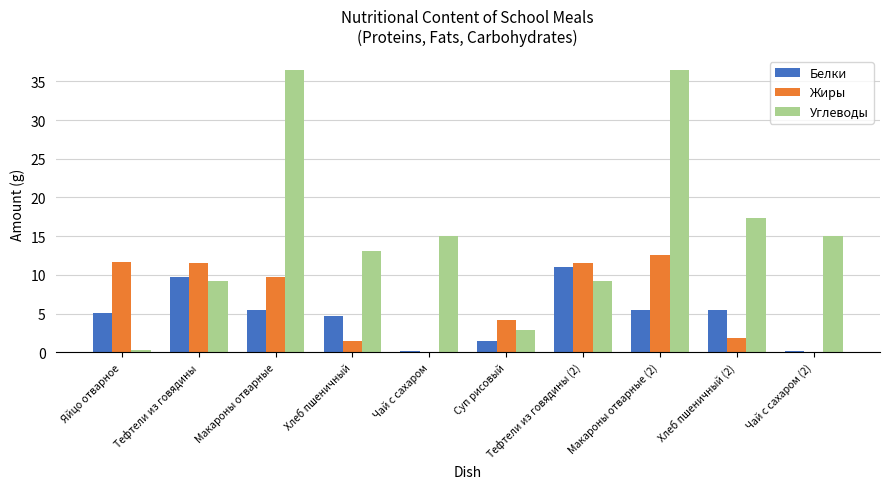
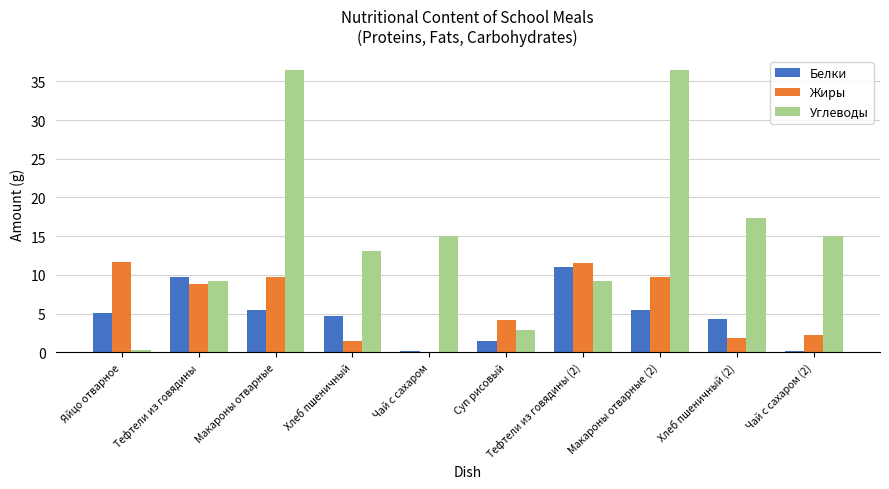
Жиры, Тефтели из говядины: 12 -> 9
Жиры, Макароны отварные (2): 13 -> 10
Белки, Хлеб пшеничный (2): 5 -> 4
Жиры, Чай с сахаром (2): 0 -> 2
